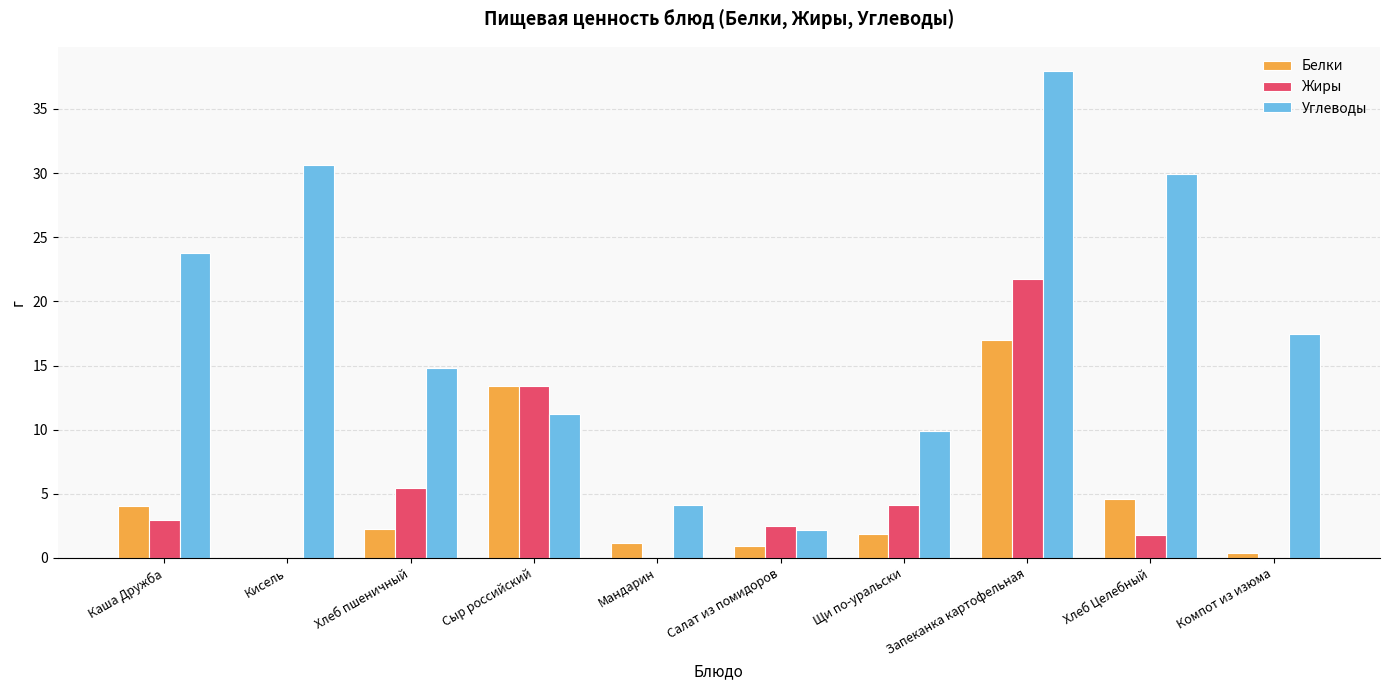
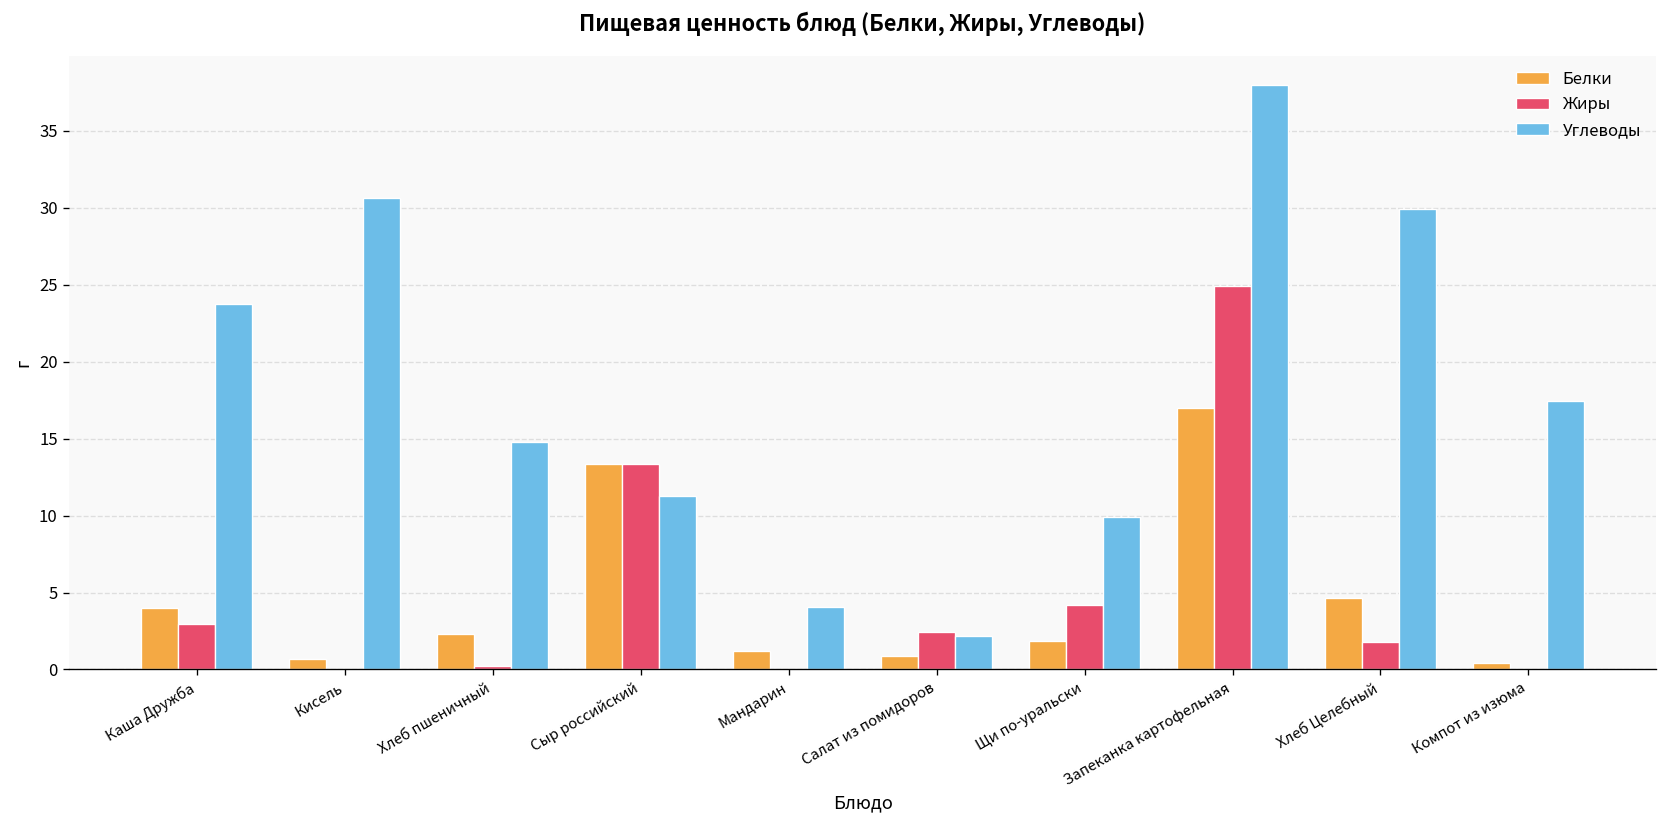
Белки, Кисель: 0.0 -> 0.7
Жиры, Хлеб пшеничный: 5.5 -> 0.2
Жиры, Запеканка картофельная: 21.7 -> 24.9
